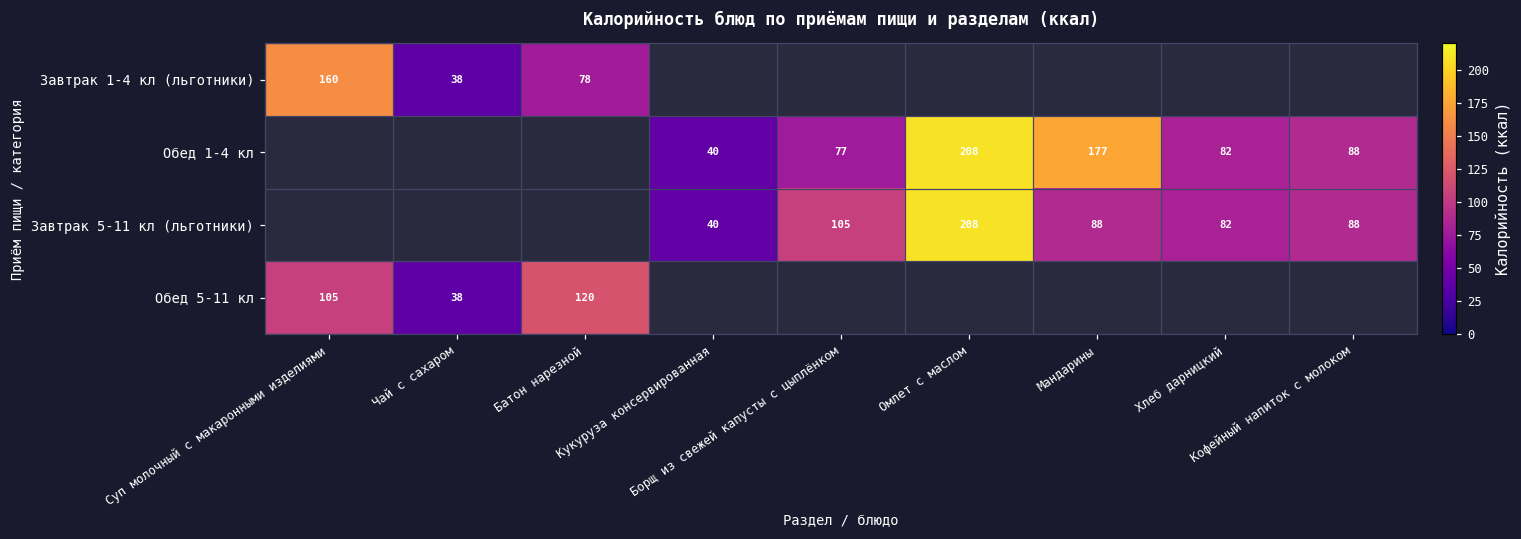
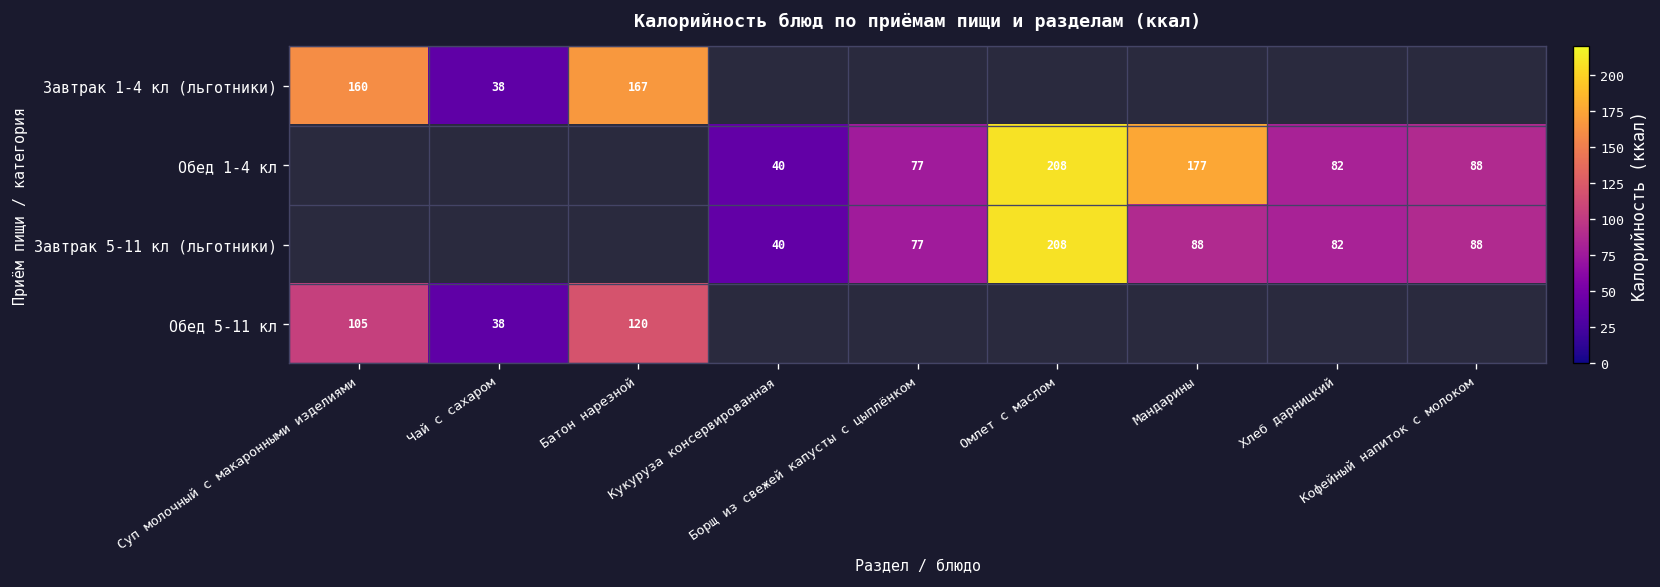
Завтрак 1-4 кл (льготники), Батон нарезной: 78 -> 167
Завтрак 5-11 кл (льготники), Борщ из свежей капусты с цыплёнком: 105 -> 77
